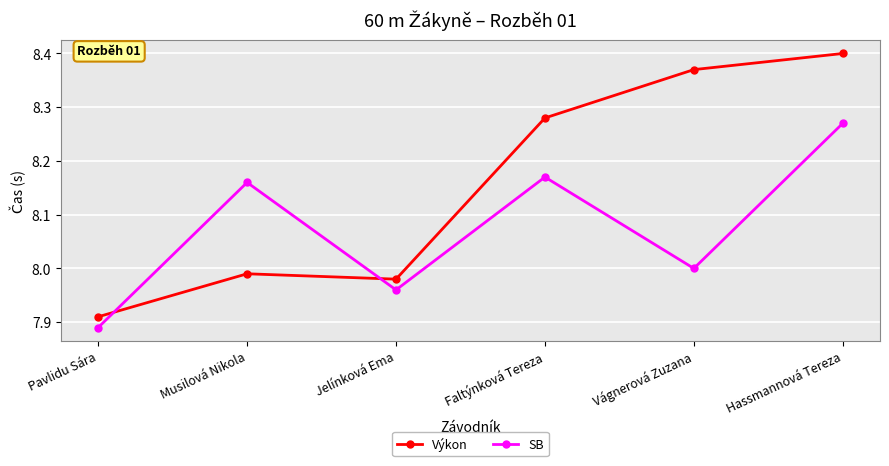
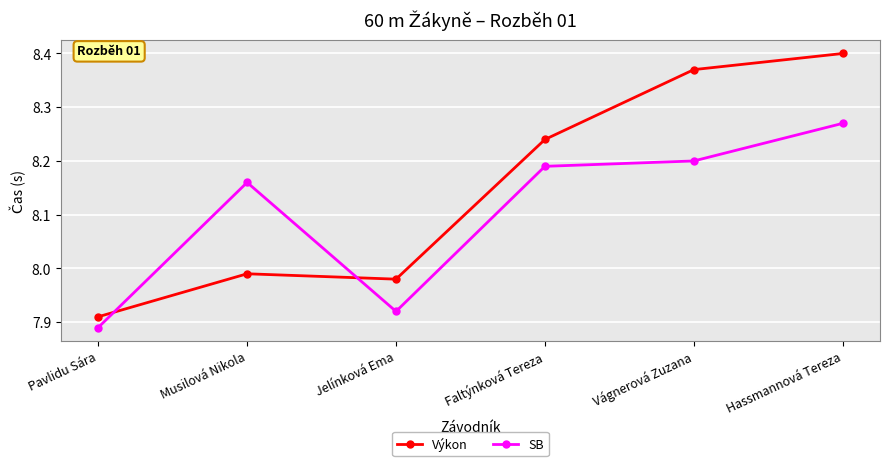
SB, Jelínková Ema: 7.96 -> 7.92
Výkon, Faltýnková Tereza: 8.28 -> 8.24
SB, Faltýnková Tereza: 8.17 -> 8.19
SB, Vágnerová Zuzana: 8.0 -> 8.2
